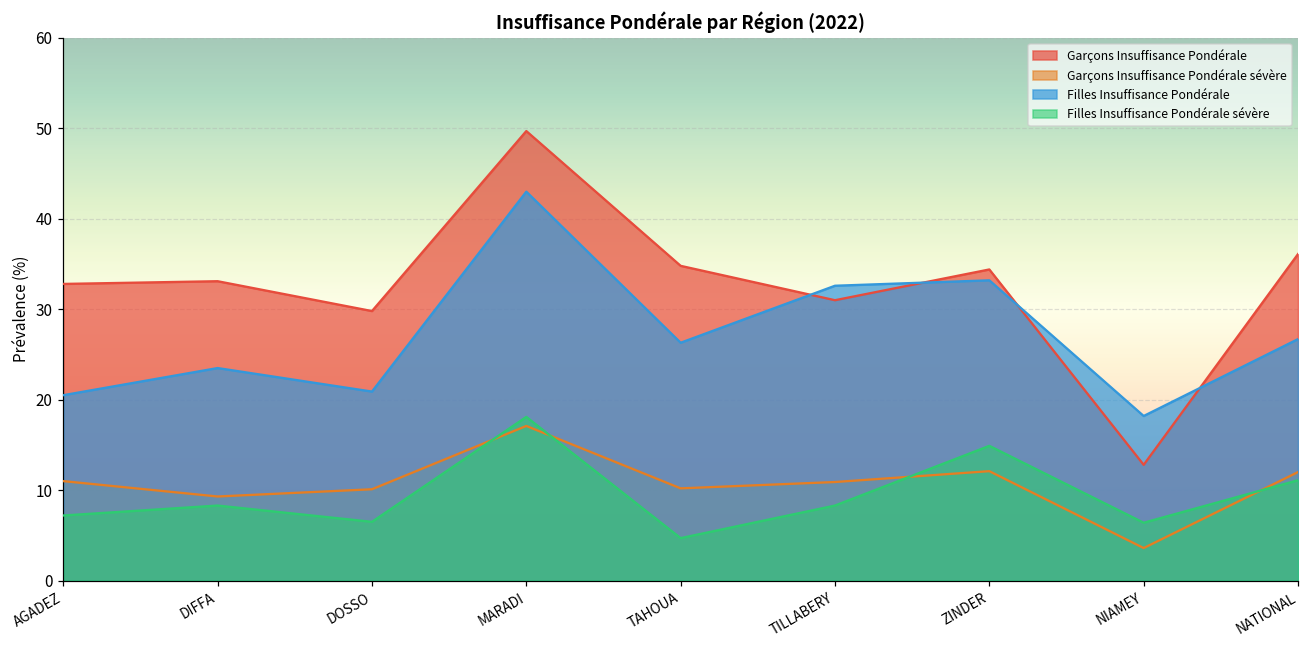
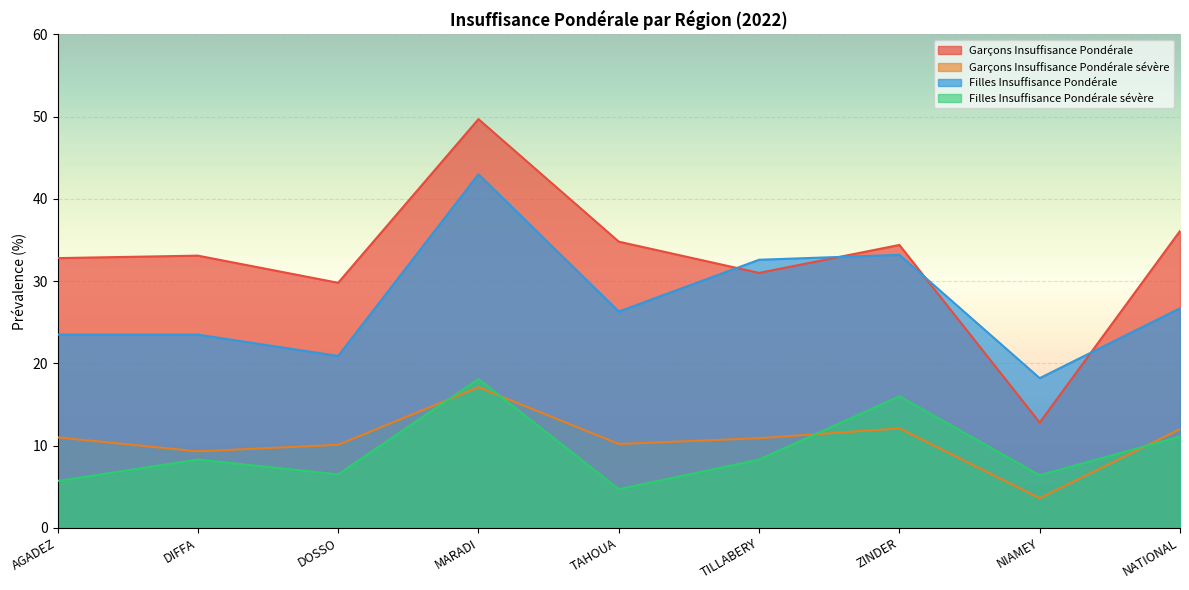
Filles Insuffisance Pondérale, AGADEZ: 21 -> 24
Filles Insuffisance Pondérale sévère, AGADEZ: 7 -> 6
Filles Insuffisance Pondérale sévère, ZINDER: 15 -> 16
